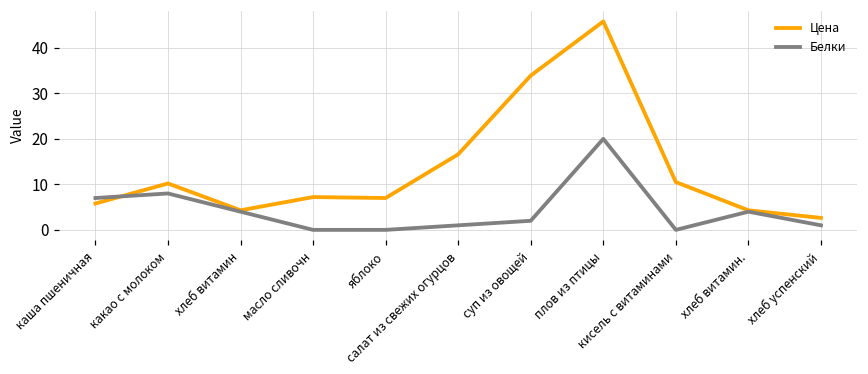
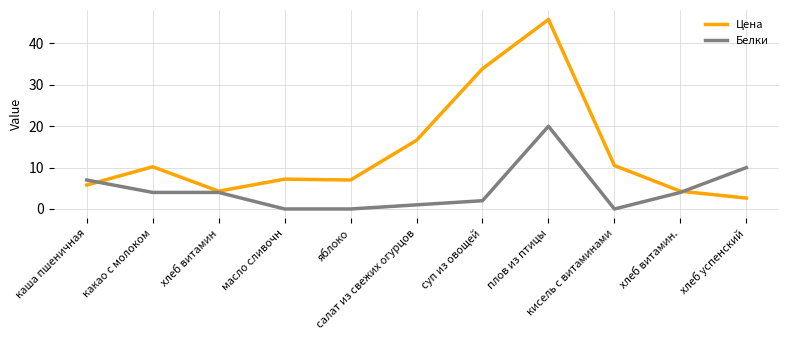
Белки, какао с молоком: 8 -> 4
Белки, хлеб успенский: 1 -> 10
